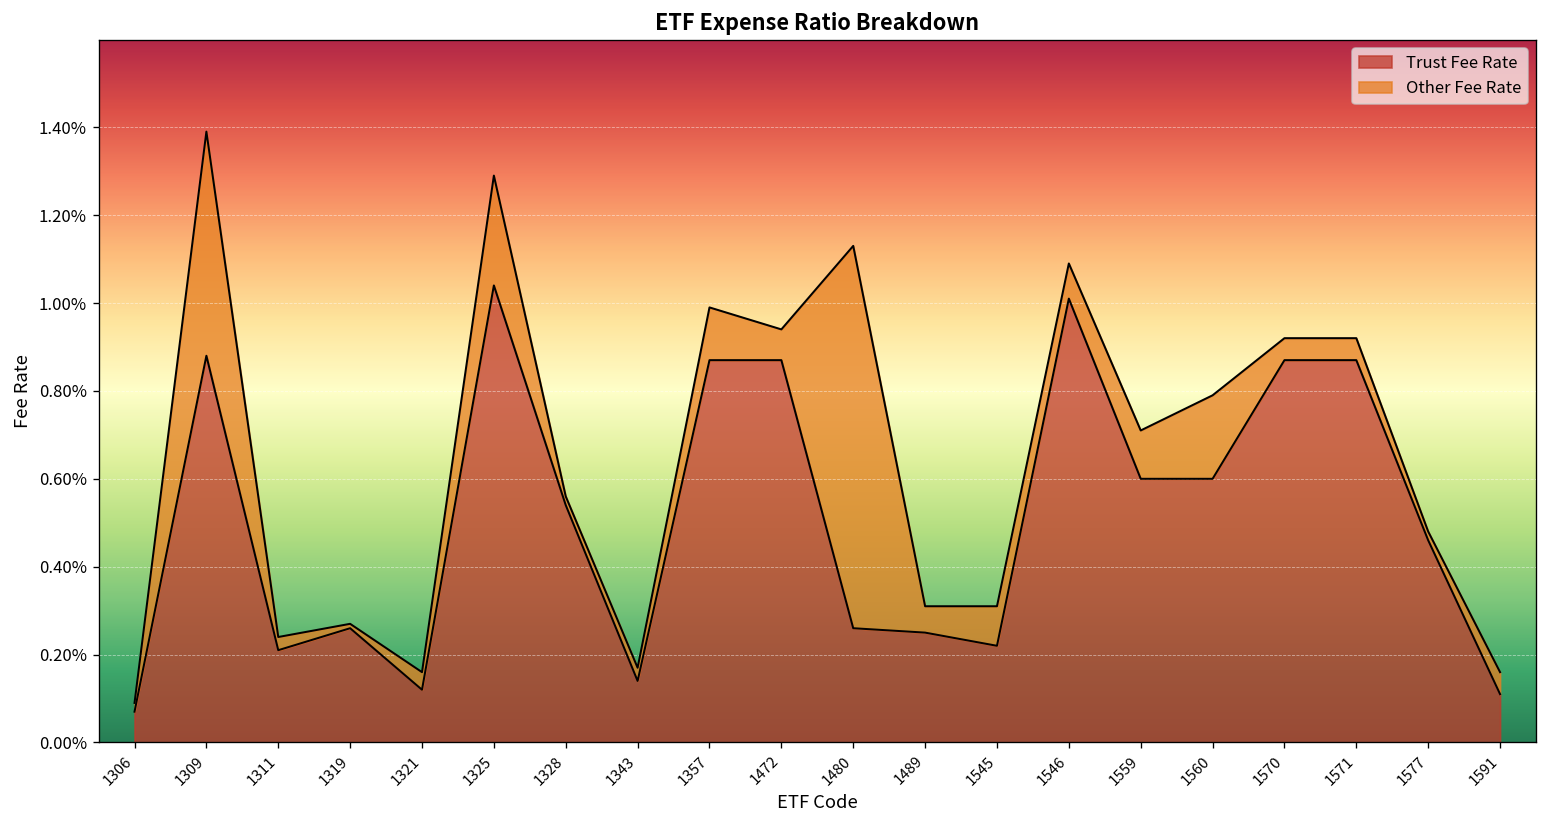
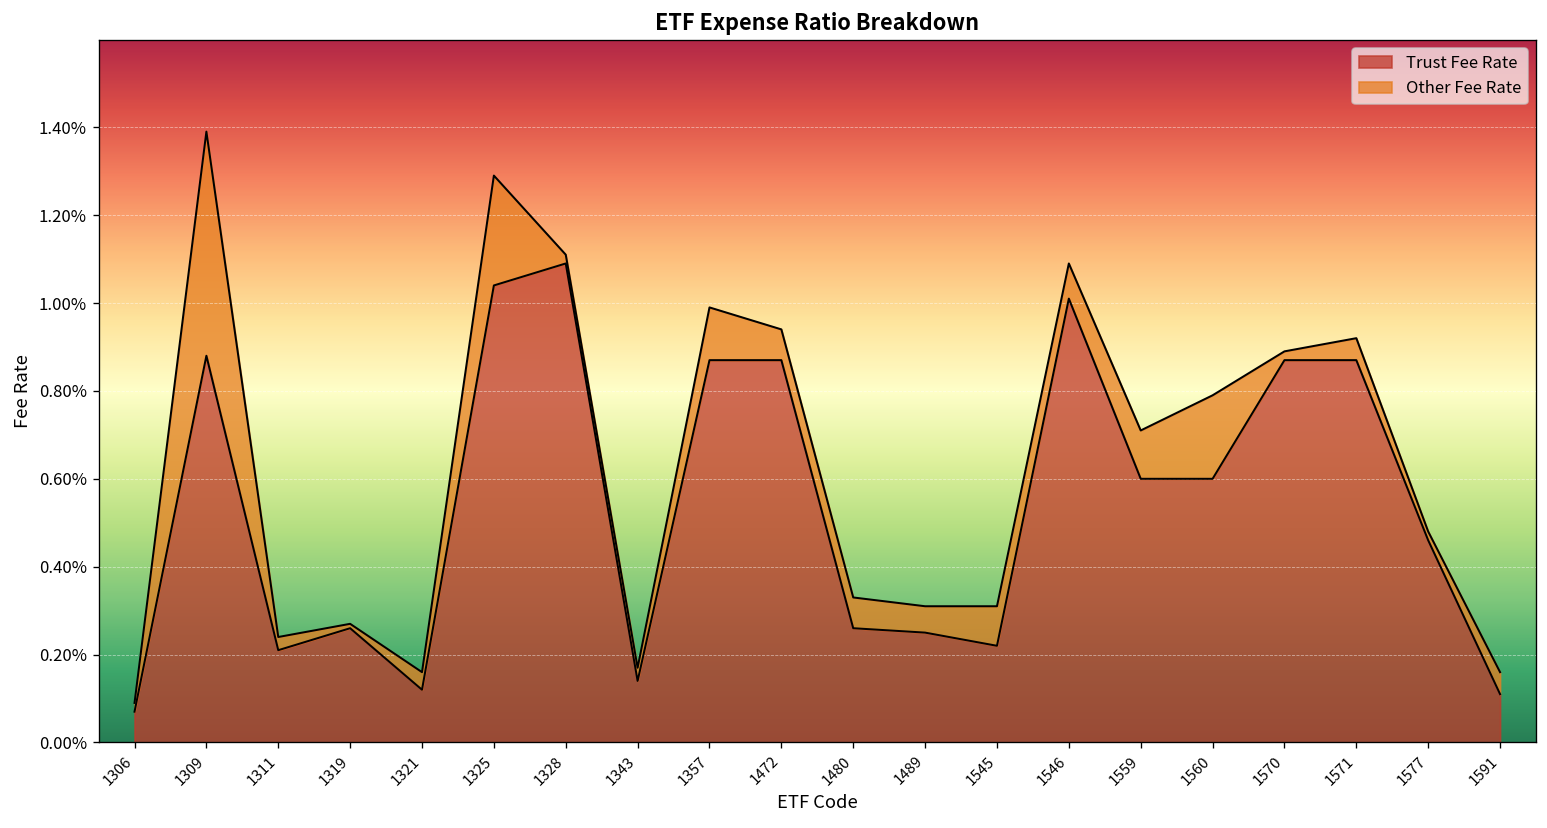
Trust Fee Rate, 1328: 0.54% -> 1.09%
Other Fee Rate, 1480: 0.87% -> 0.07%
Other Fee Rate, 1570: 0.05% -> 0.02%
